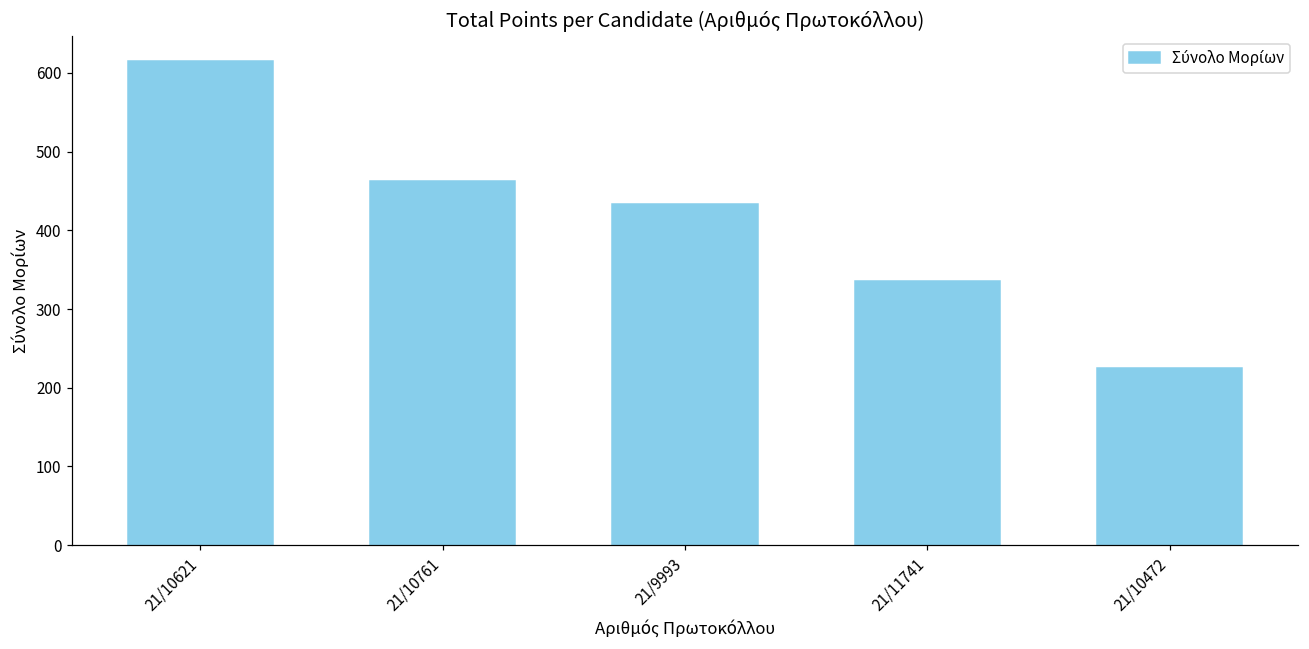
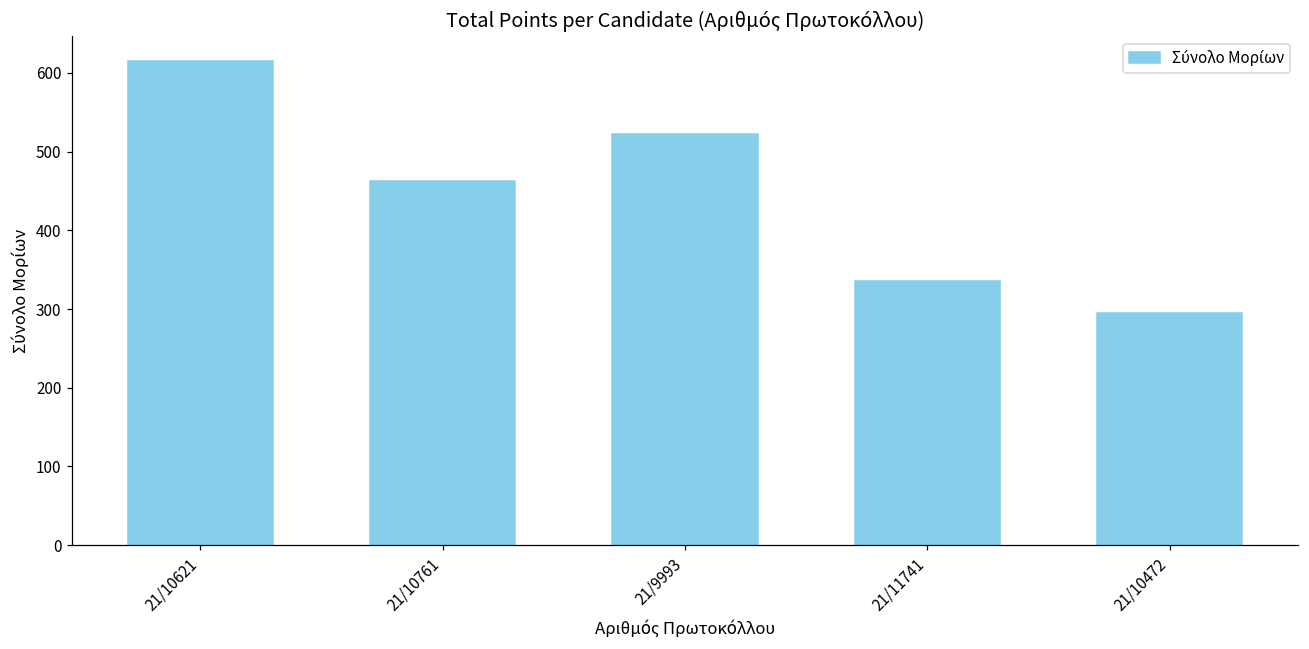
21/9993: 430 -> 520
21/10472: 230 -> 300
